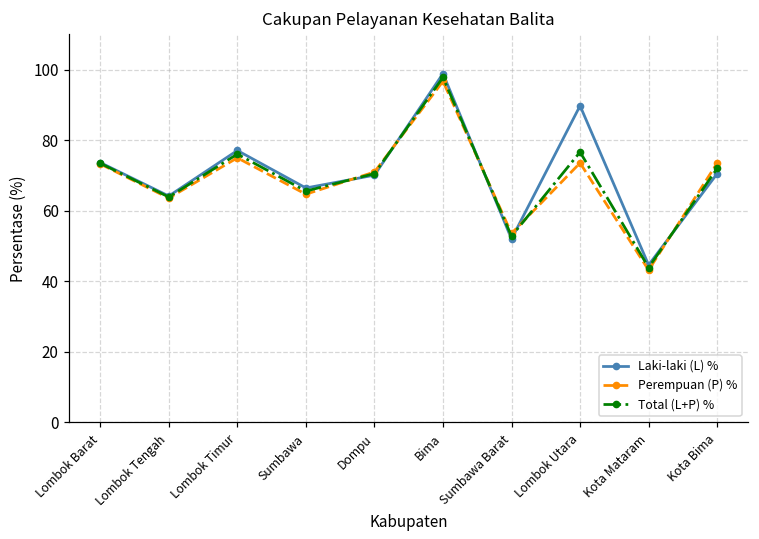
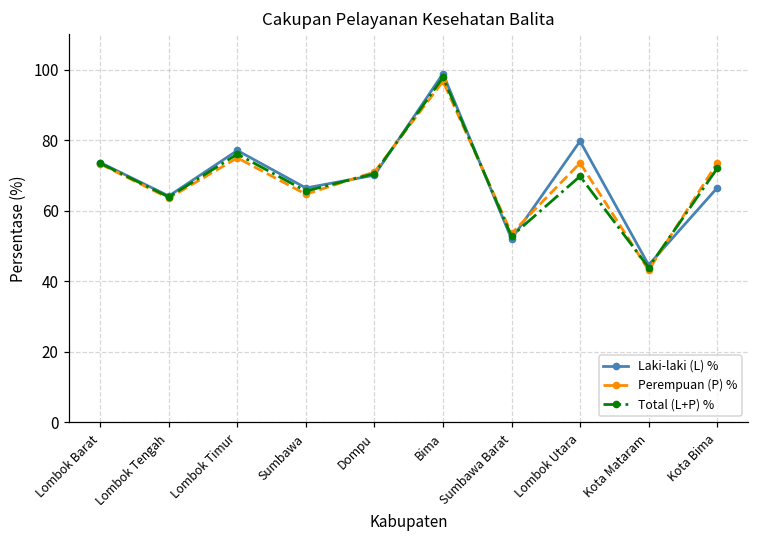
Laki-laki (L) %, Lombok Utara: 90 -> 80
Total (L+P) %, Lombok Utara: 77 -> 70
Laki-laki (L) %, Kota Bima: 71 -> 67
